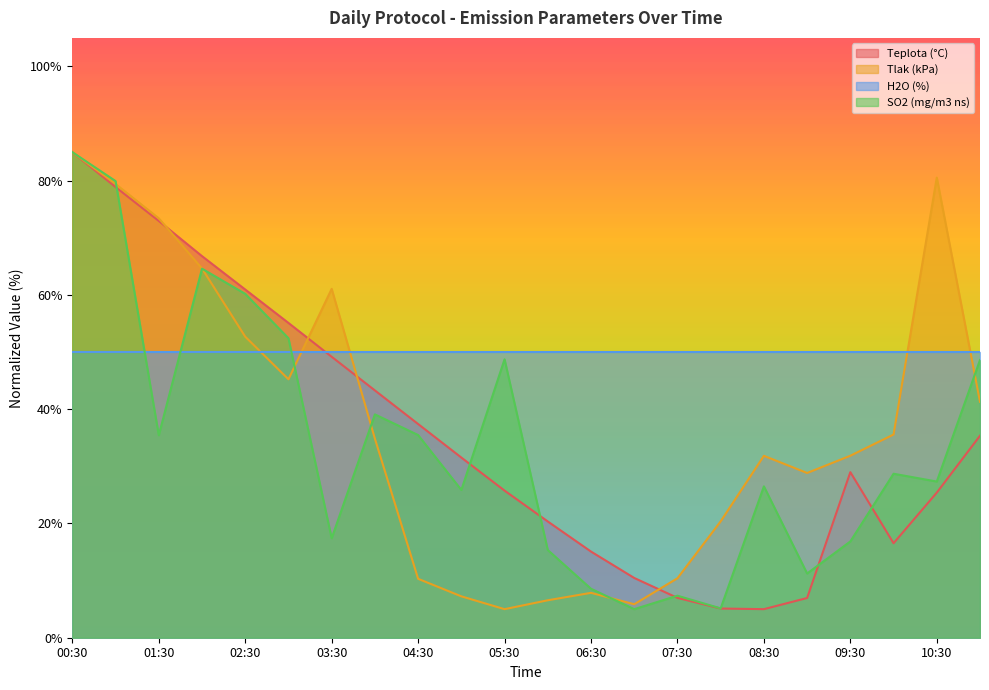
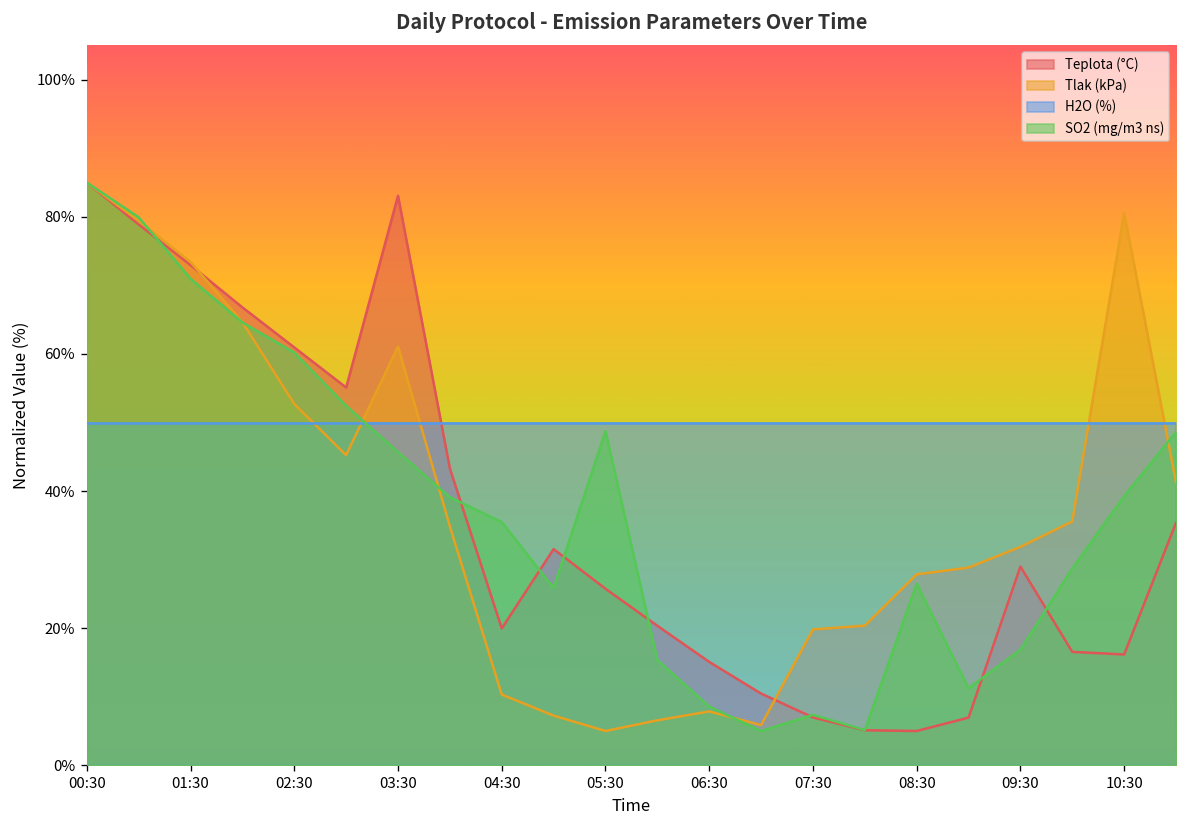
SO2 (mg/m3 ns), 01:30: 35% -> 71%
Teplota (°C), 03:30: 49% -> 83%
SO2 (mg/m3 ns), 03:30: 17% -> 46%
Teplota (°C), 04:30: 37% -> 20%
Tlak (kPa), 07:30: 10% -> 20%
Tlak (kPa), 08:30: 32% -> 28%
Teplota (°C), 10:30: 25% -> 16%
SO2 (mg/m3 ns), 10:30: 27% -> 39%
